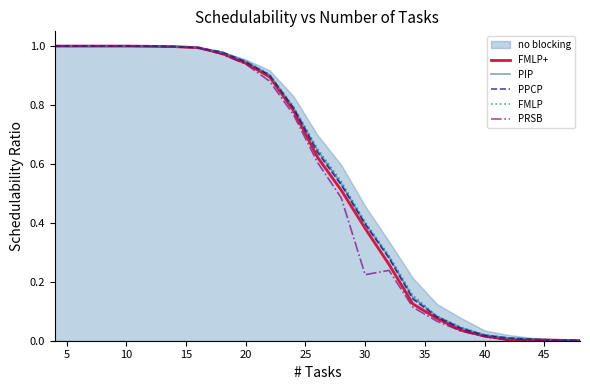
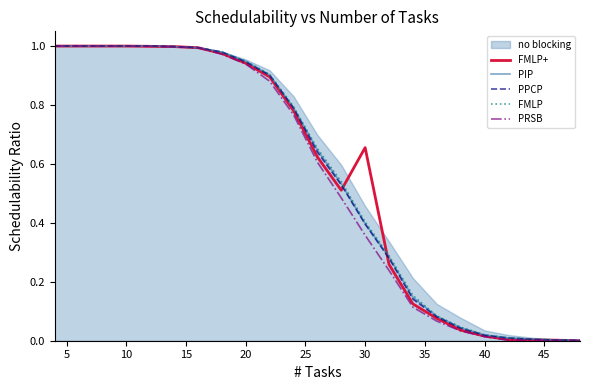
FMLP+, 30: 0.38 -> 0.66
PRSB, 30: 0.22 -> 0.36
